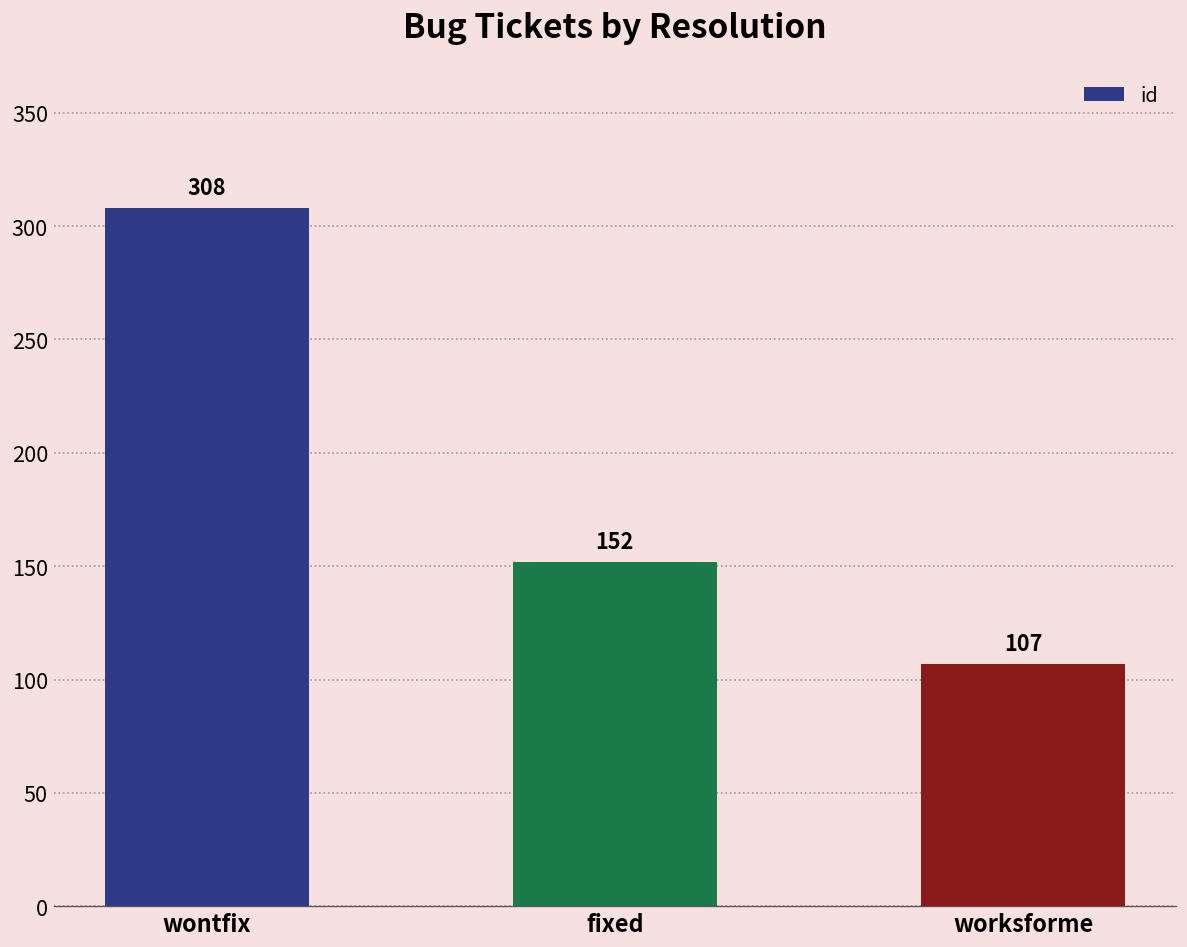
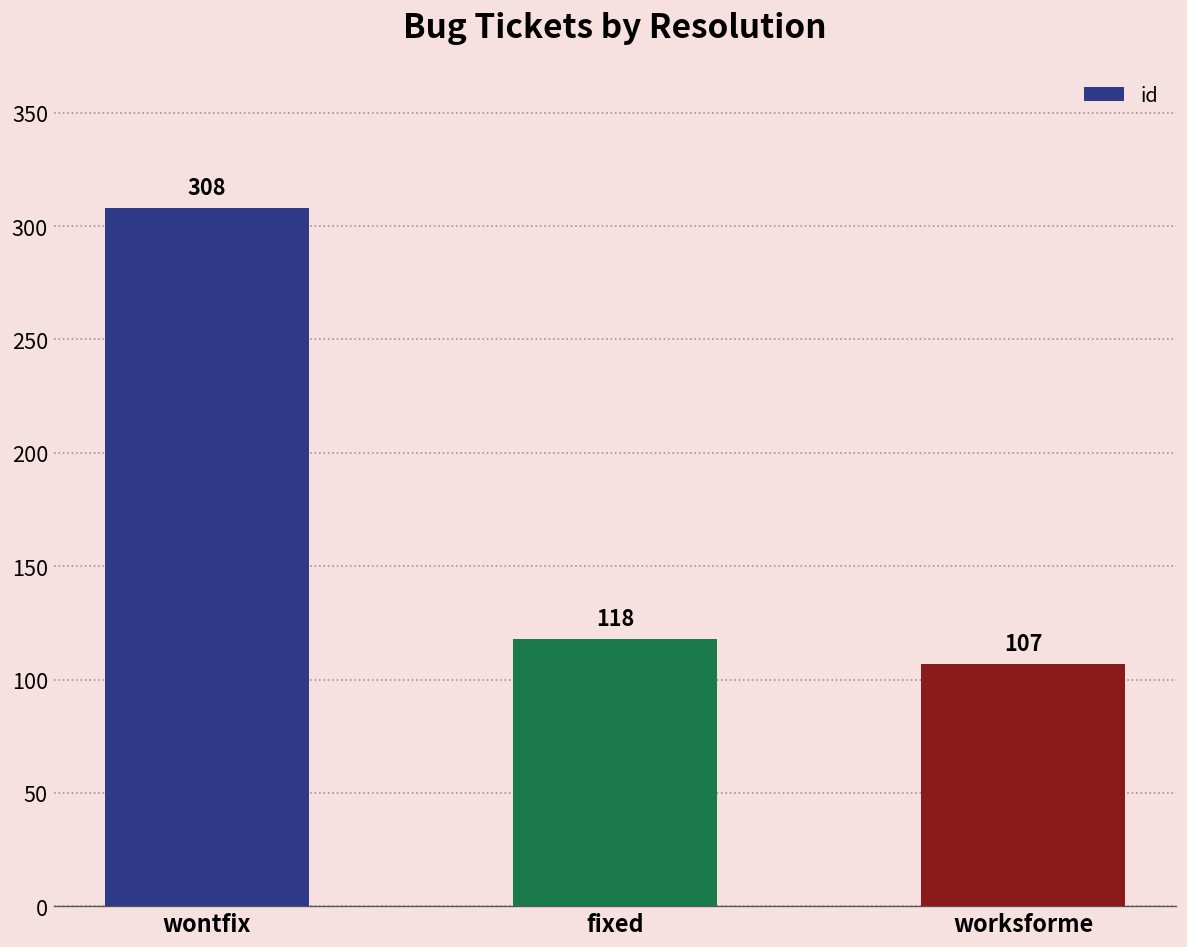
fixed: 152 -> 118
